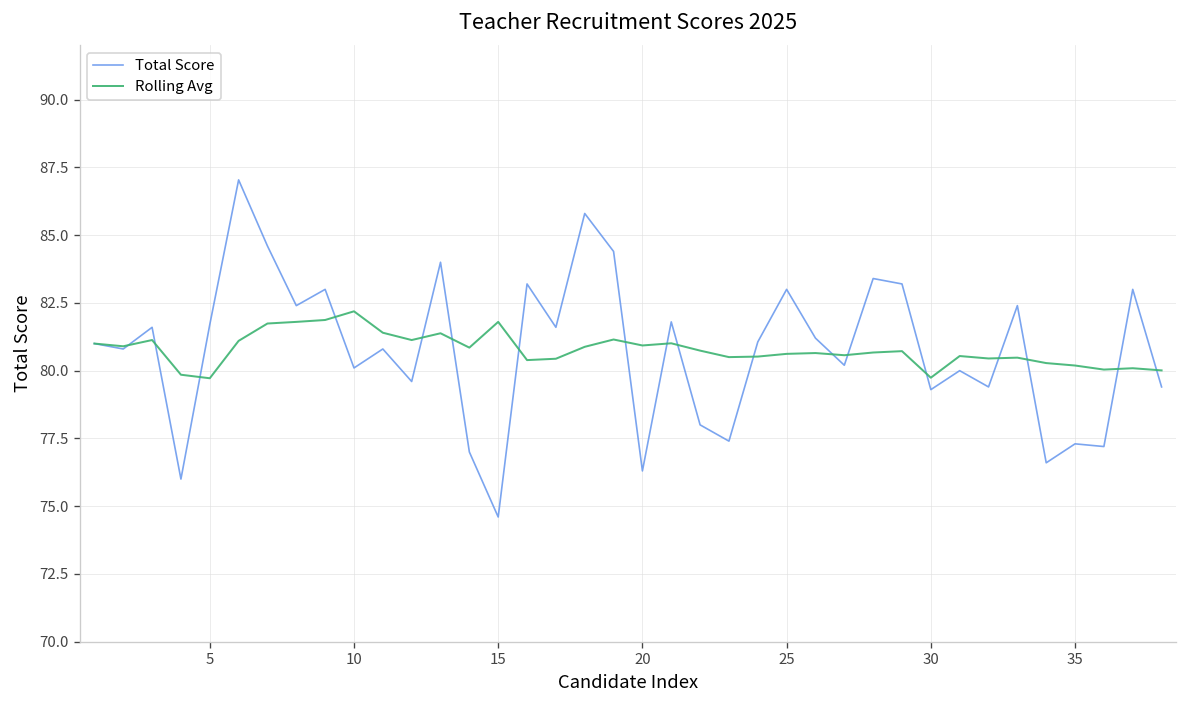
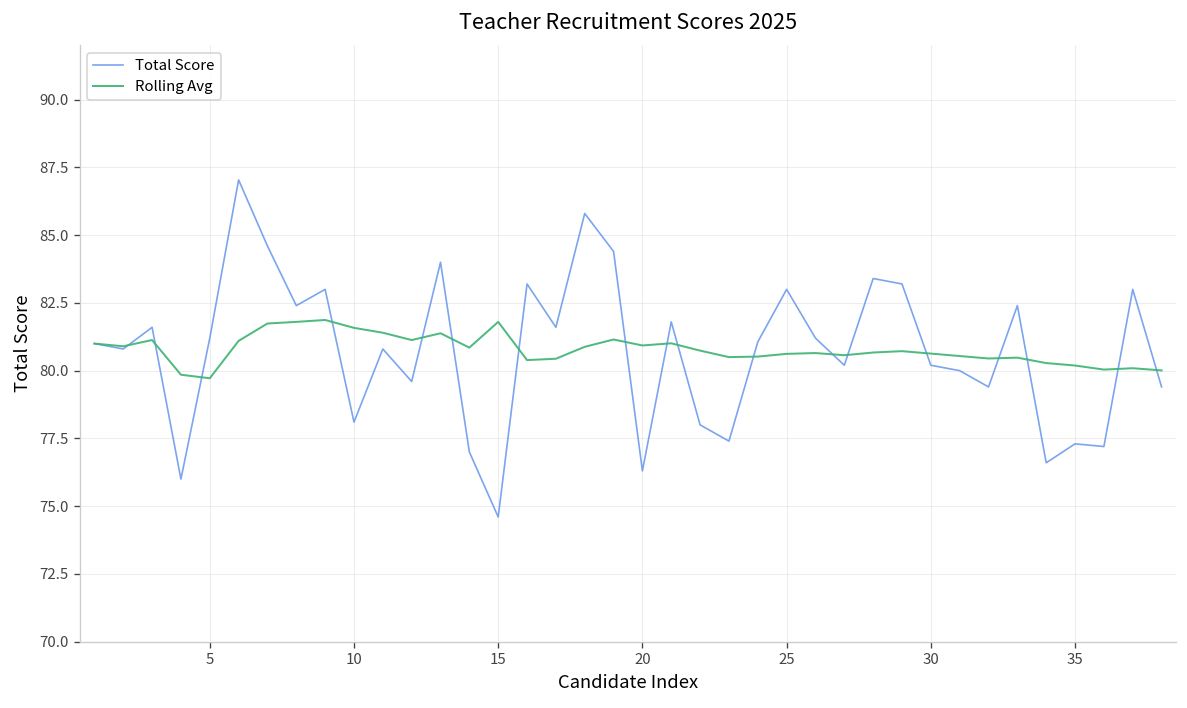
Total Score, 5: 81.7 -> 81.2
Total Score, 10: 80.1 -> 78.1
Rolling Avg, 10: 82.2 -> 81.6
Total Score, 30: 79.3 -> 80.2
Rolling Avg, 30: 79.7 -> 80.6
